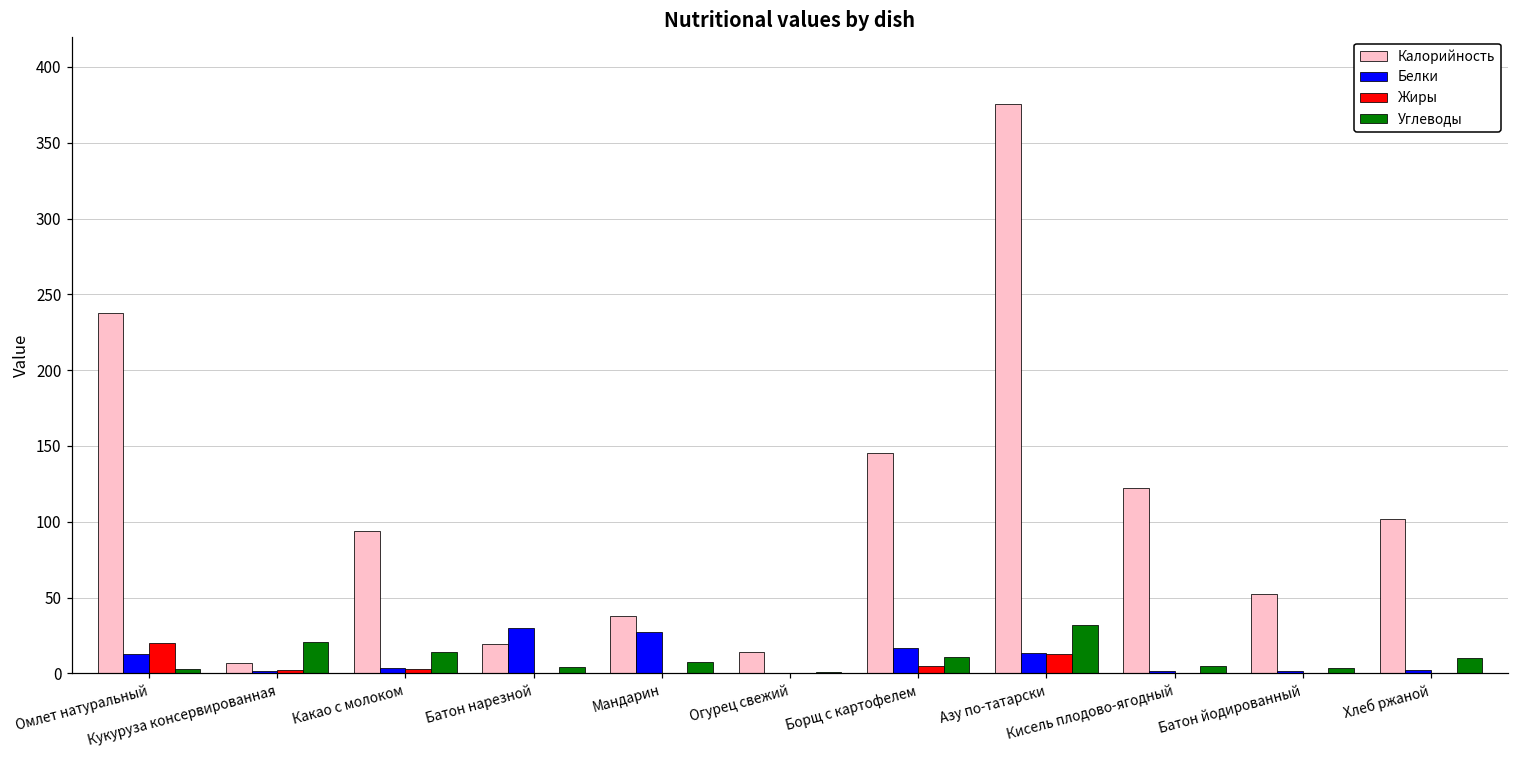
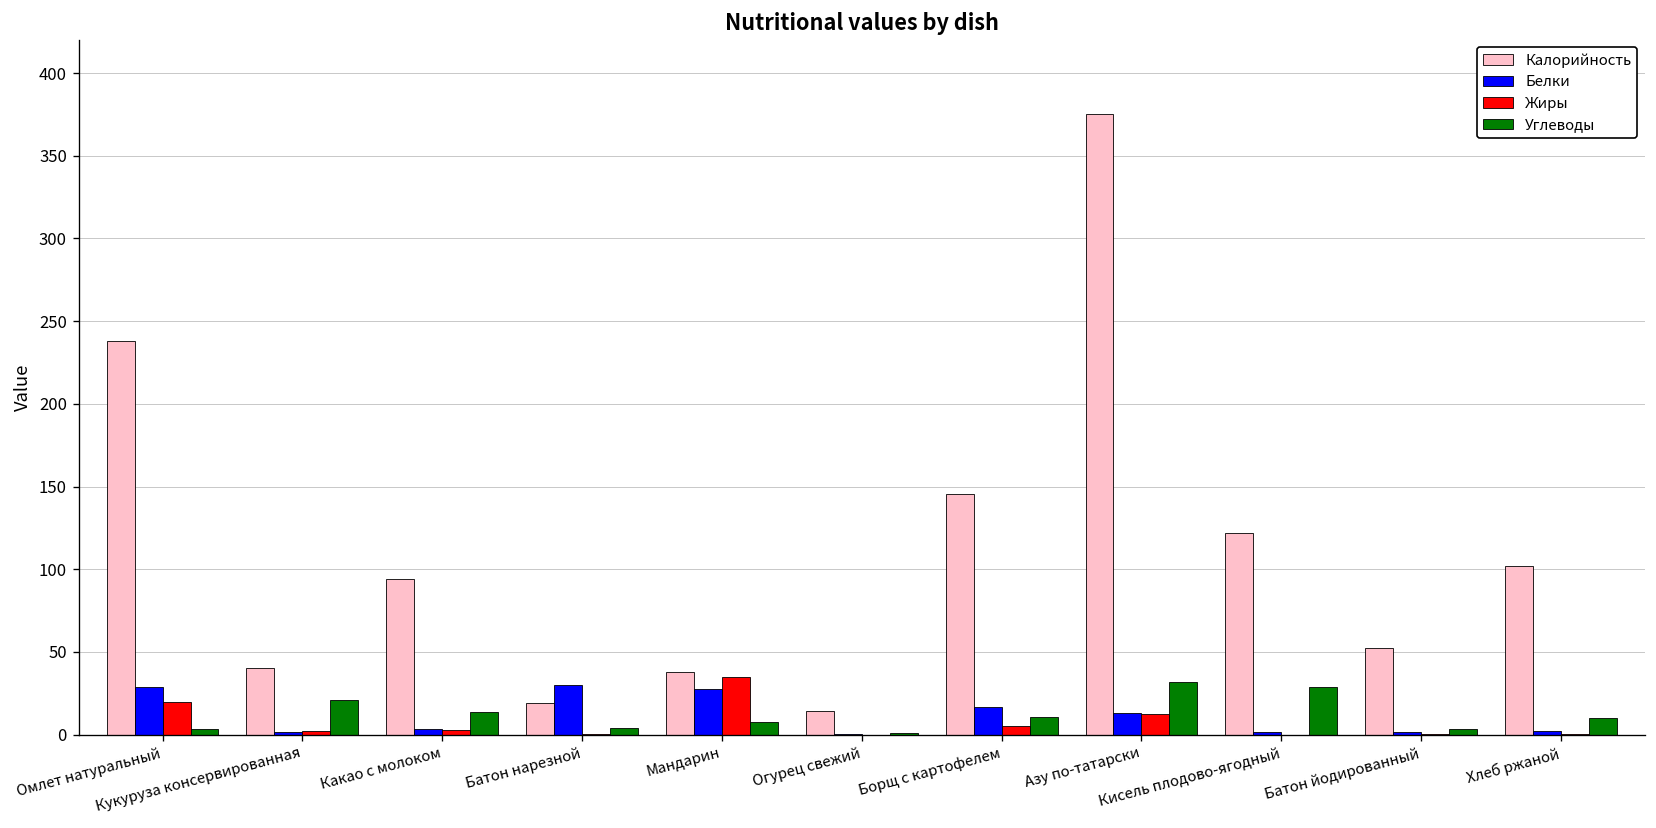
Белки, Омлет натуральный: 13 -> 29
Калорийность, Кукуруза консервированная: 7 -> 40
Жиры, Мандарин: 0 -> 35
Углеводы, Кисель плодово-ягодный: 5 -> 29
